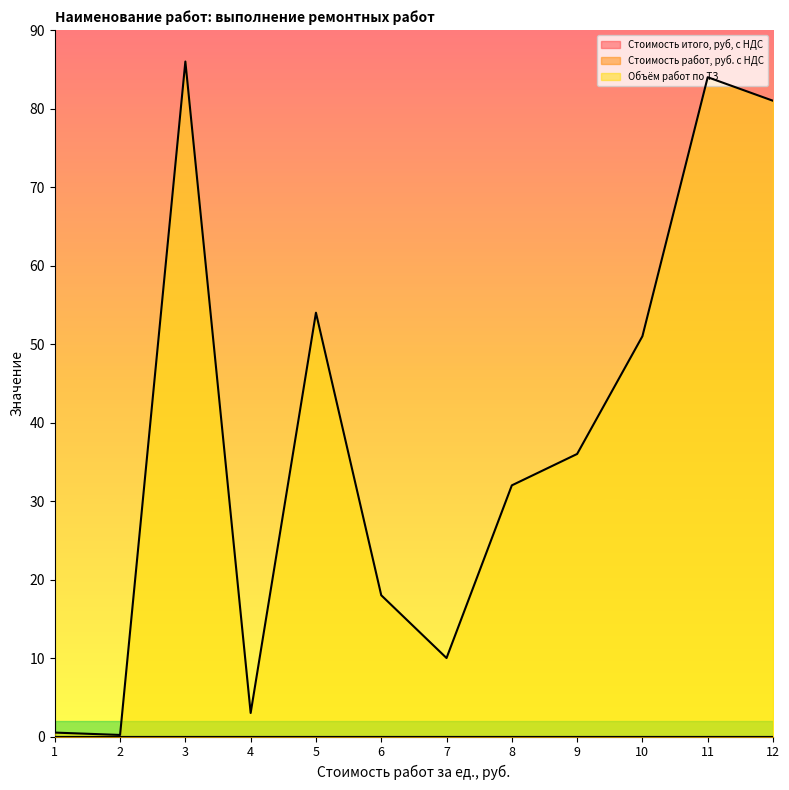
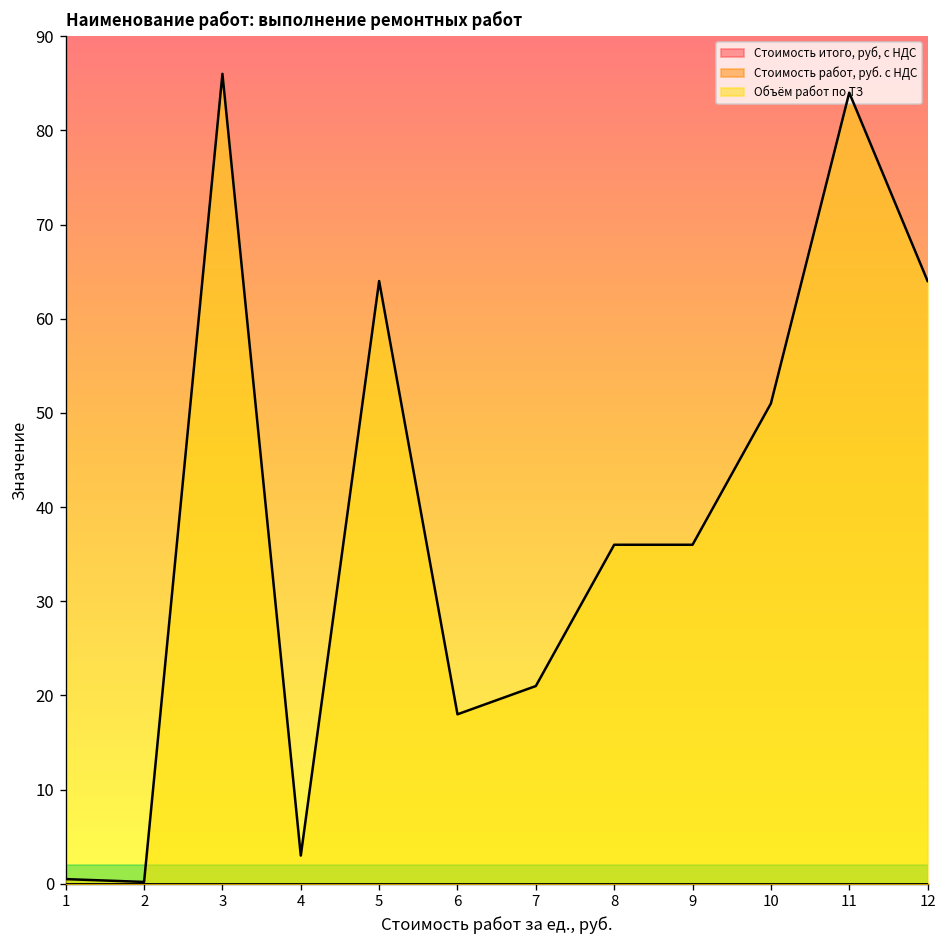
Объём работ по ТЗ, 5: 54 -> 64
Объём работ по ТЗ, 7: 10 -> 21
Объём работ по ТЗ, 8: 32 -> 36
Объём работ по ТЗ, 12: 81 -> 64
